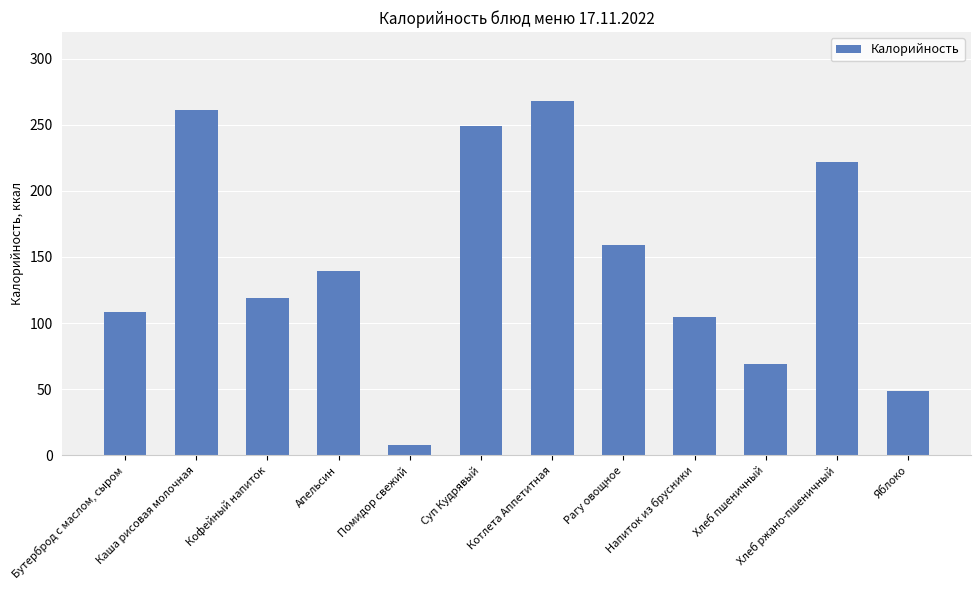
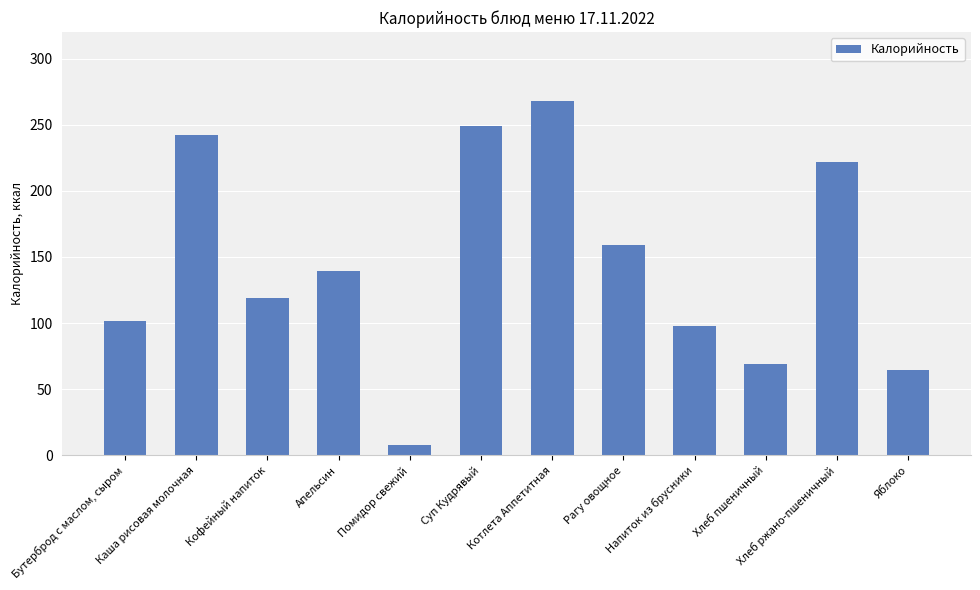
Бутерброд с маслом, сыром: 108 -> 101
Каша рисовая молочная: 261 -> 242
Напиток из брусники: 105 -> 98
Яблоко: 49 -> 65
